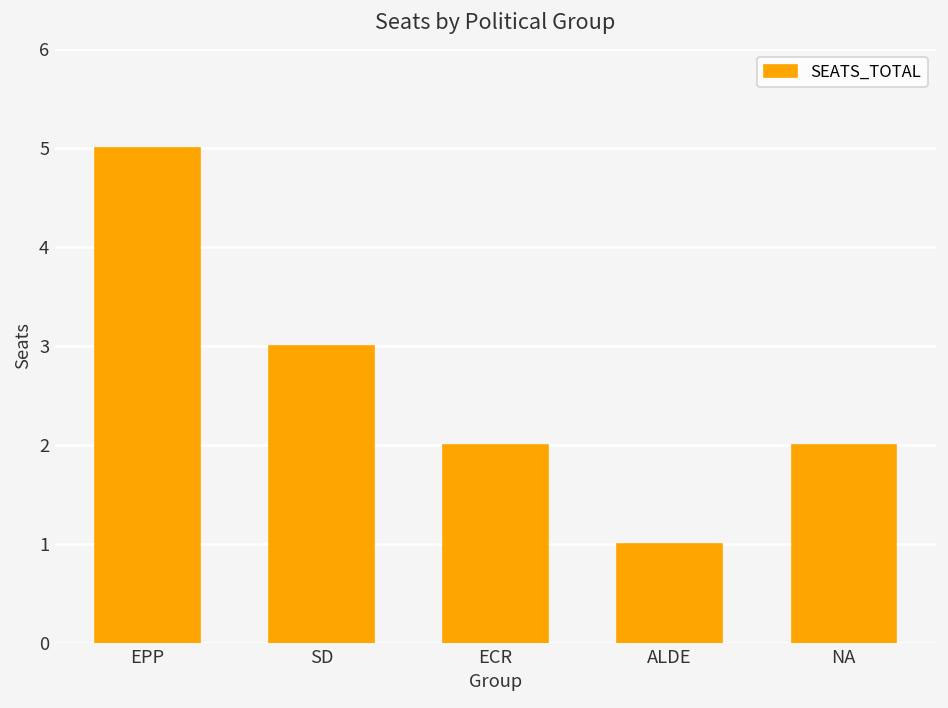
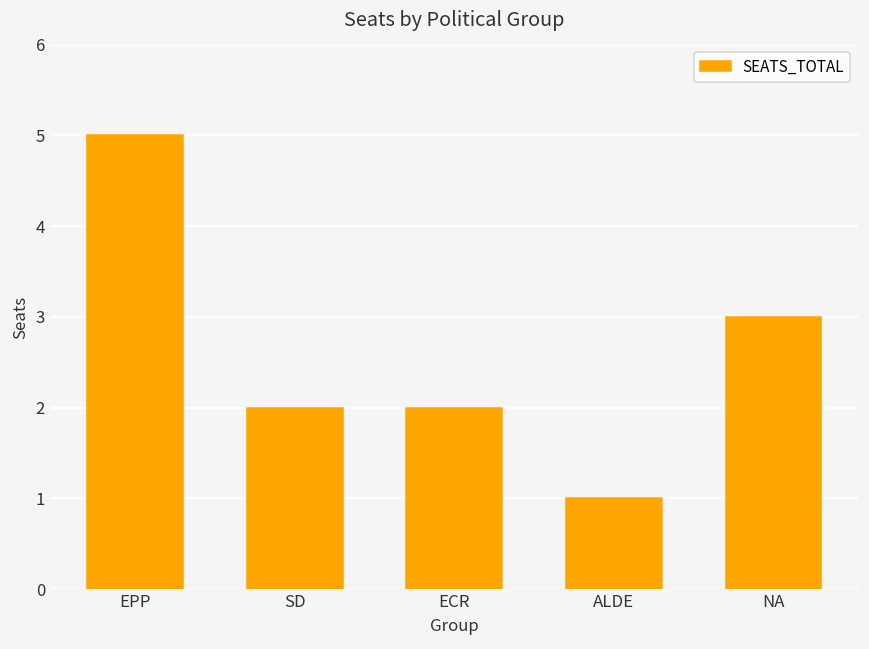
SD: 3 -> 2
NA: 2 -> 3
